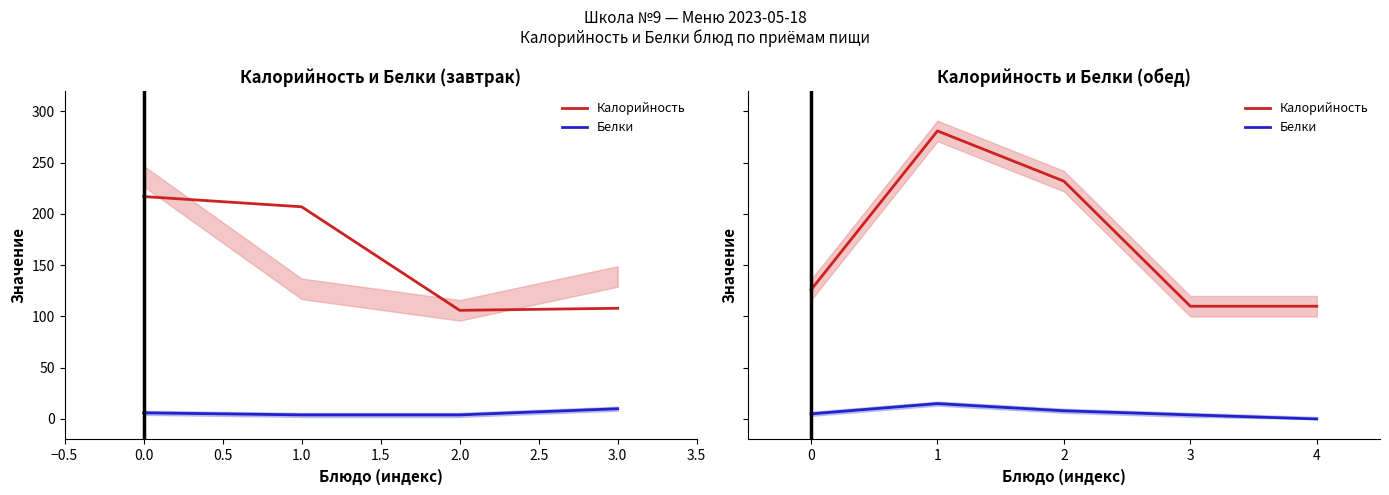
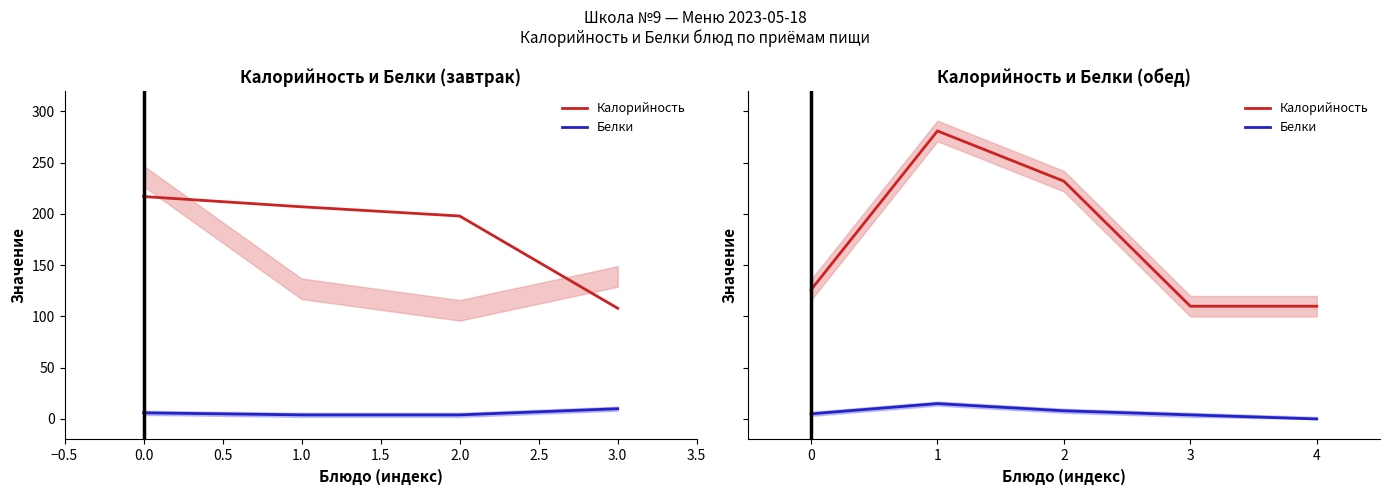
Калорийность и Белки (завтрак), Калорийность, 2.0: 106 -> 198
